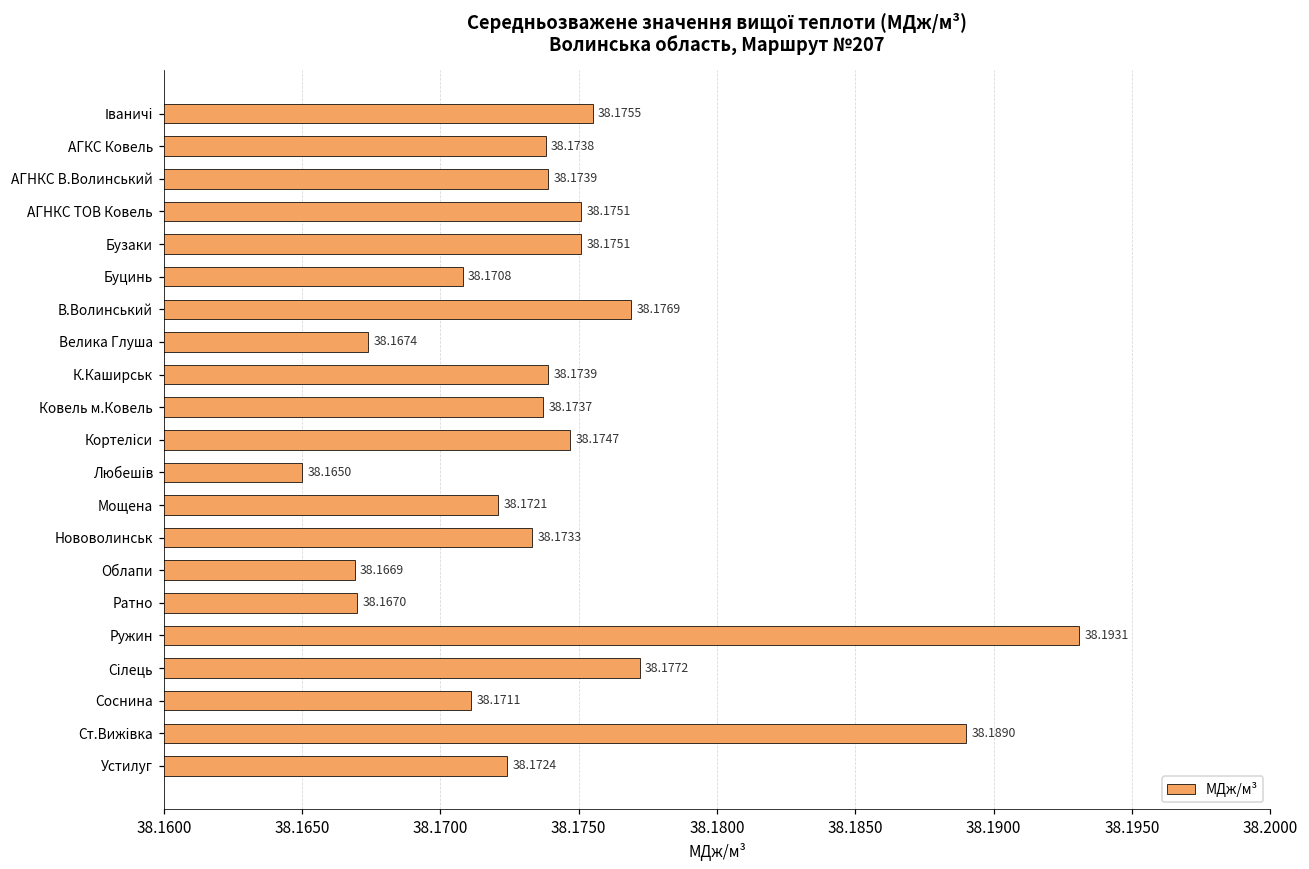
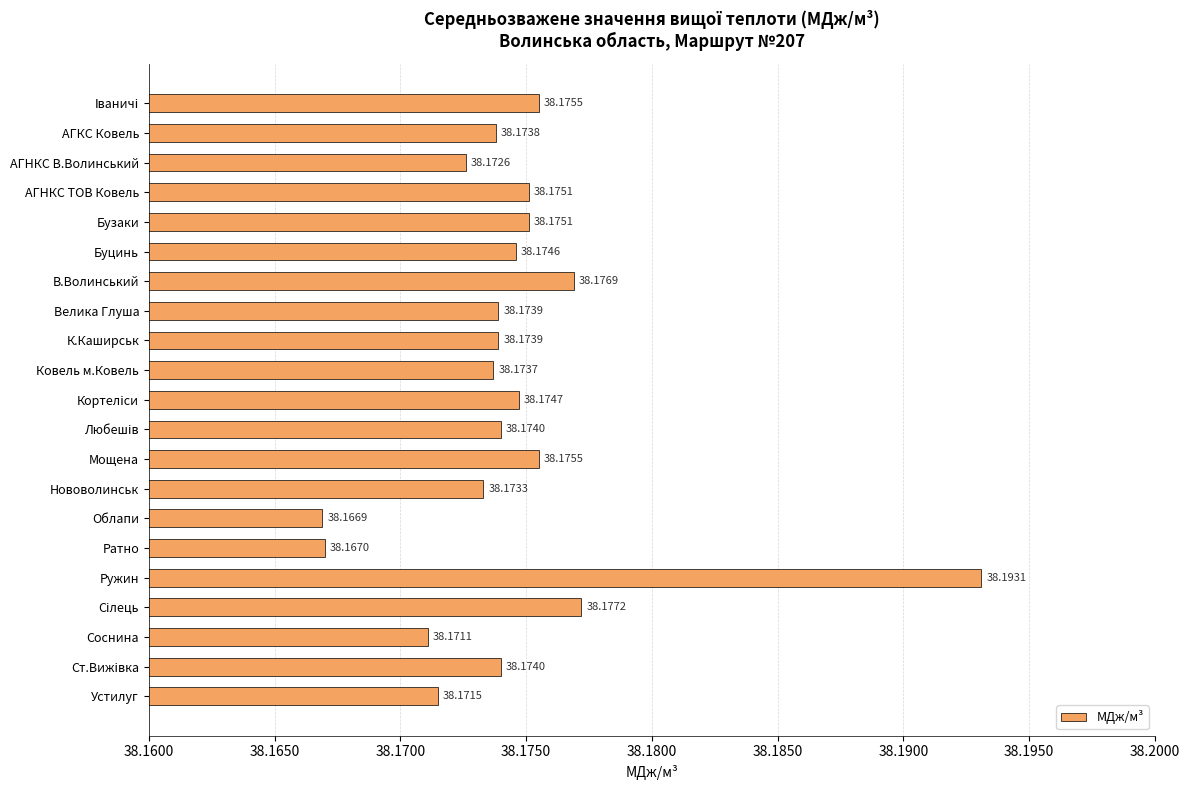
АГНКС В.Волинський: 38.1739 -> 38.1726
Буцинь: 38.1708 -> 38.1746
Велика Глуша: 38.1674 -> 38.1739
Любешів: 38.1650 -> 38.1740
Мощена: 38.1721 -> 38.1755
Ст.Вижівка: 38.1890 -> 38.1740
Устилуг: 38.1724 -> 38.1715
